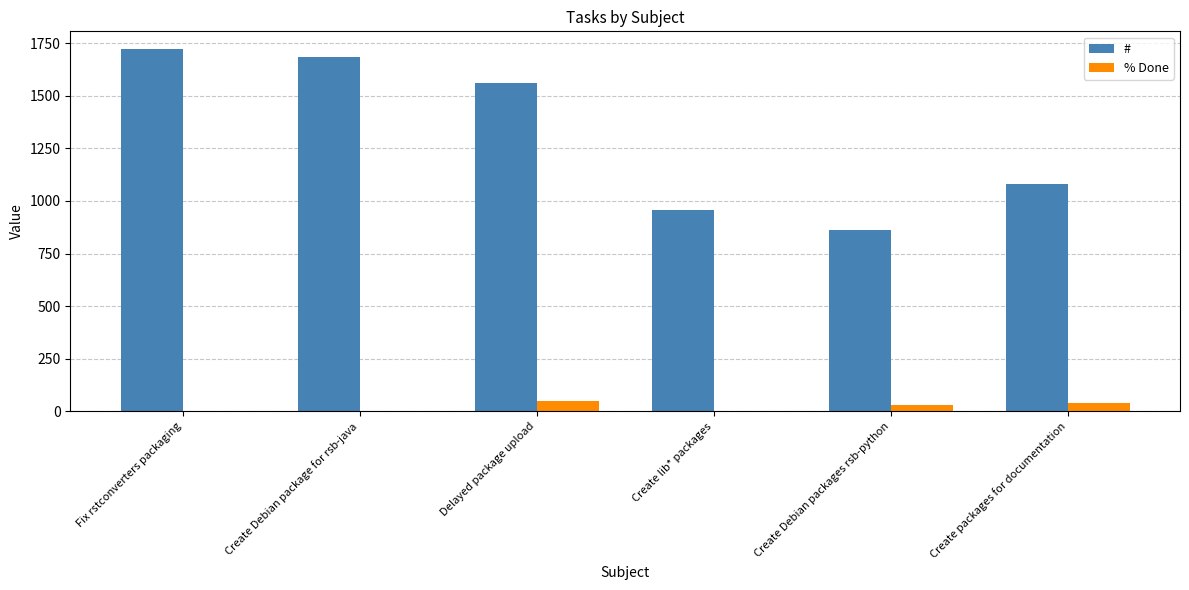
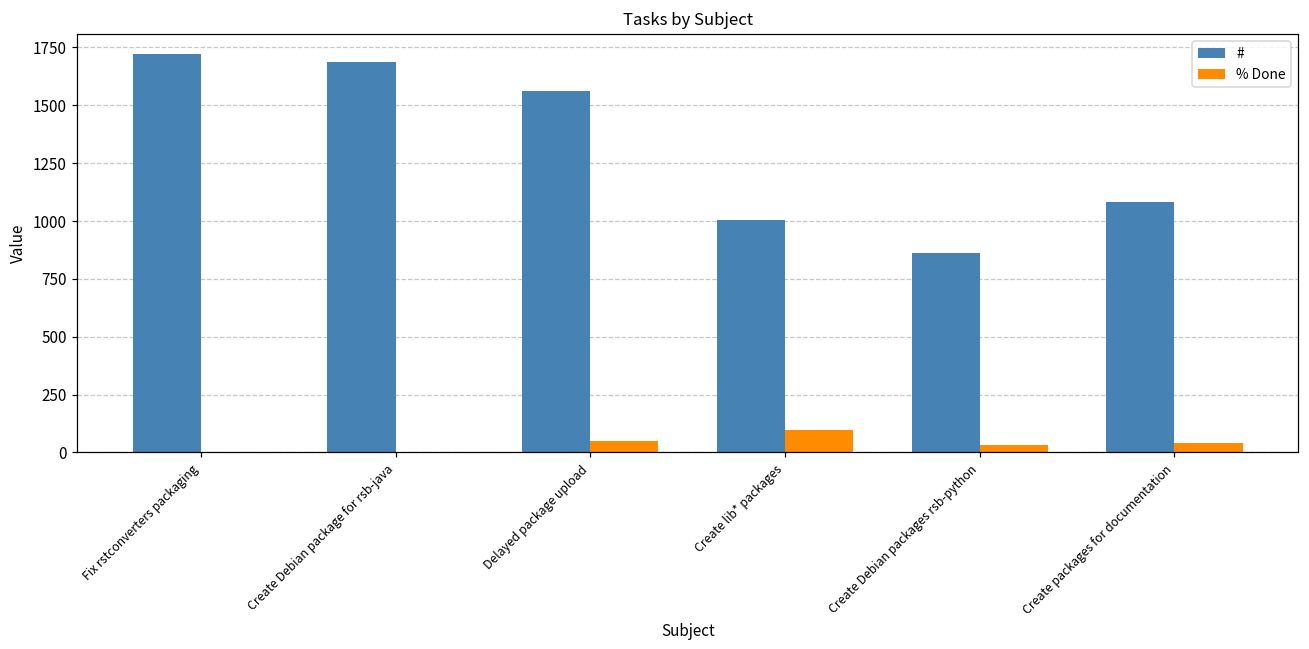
#, Create lib* packages: 960 -> 1010
% Done, Create lib* packages: 0 -> 100
